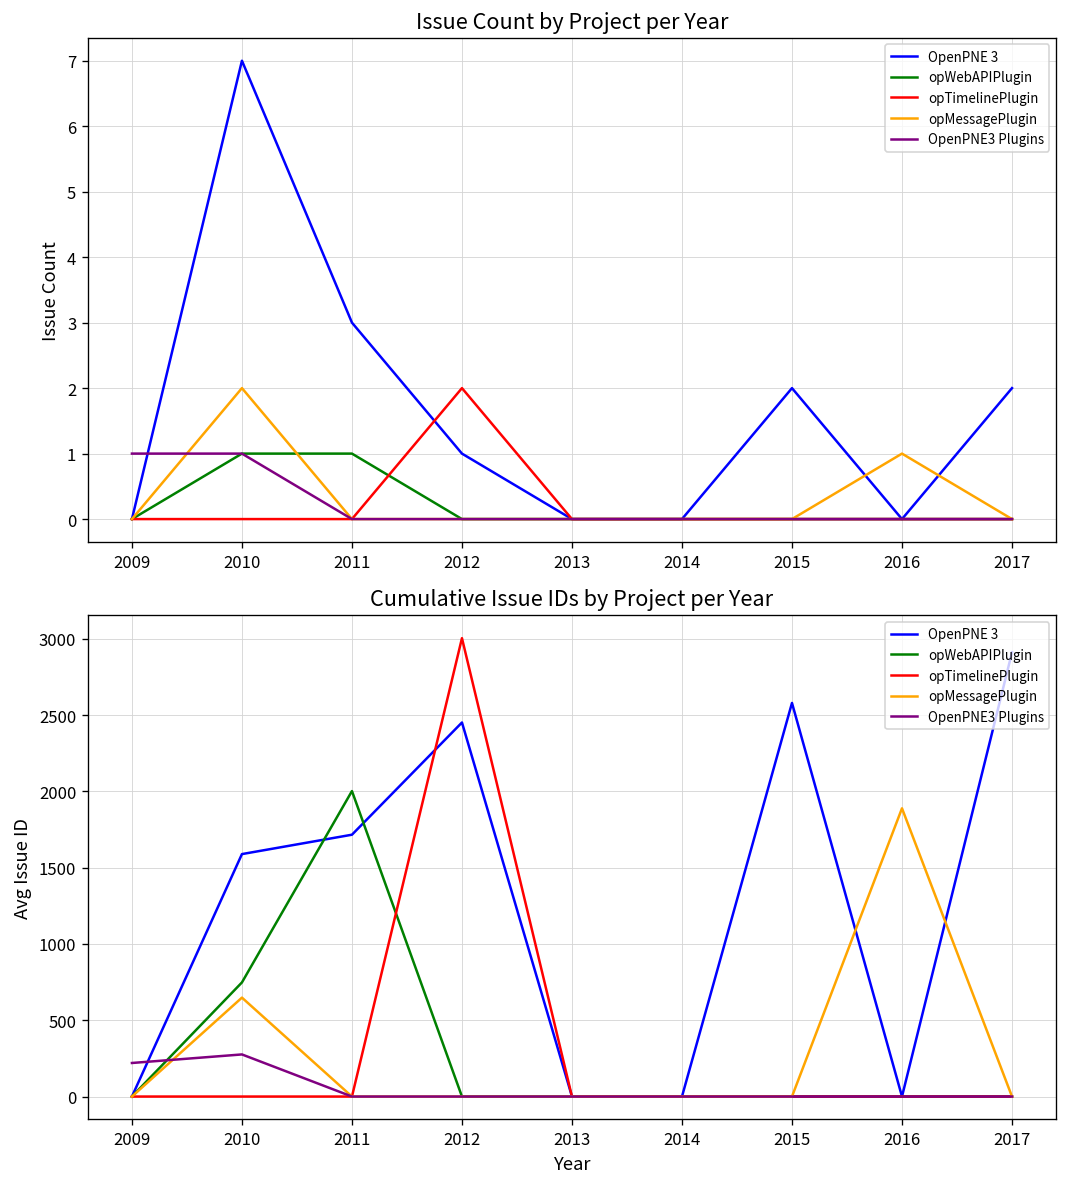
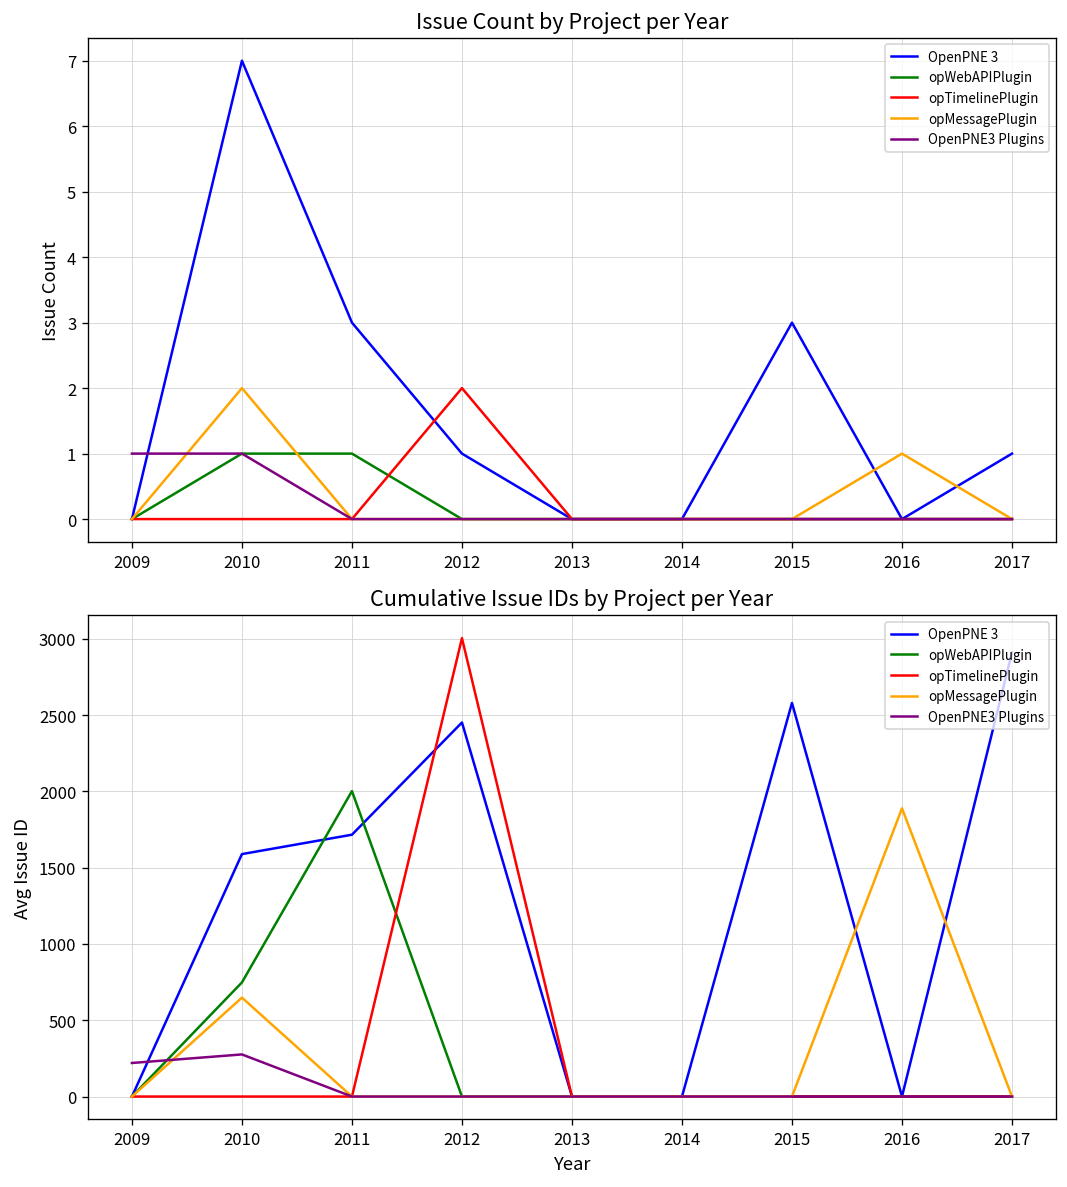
Issue Count by Project per Year, OpenPNE 3, 2015: 2 -> 3
Issue Count by Project per Year, OpenPNE 3, 2017: 2 -> 1
